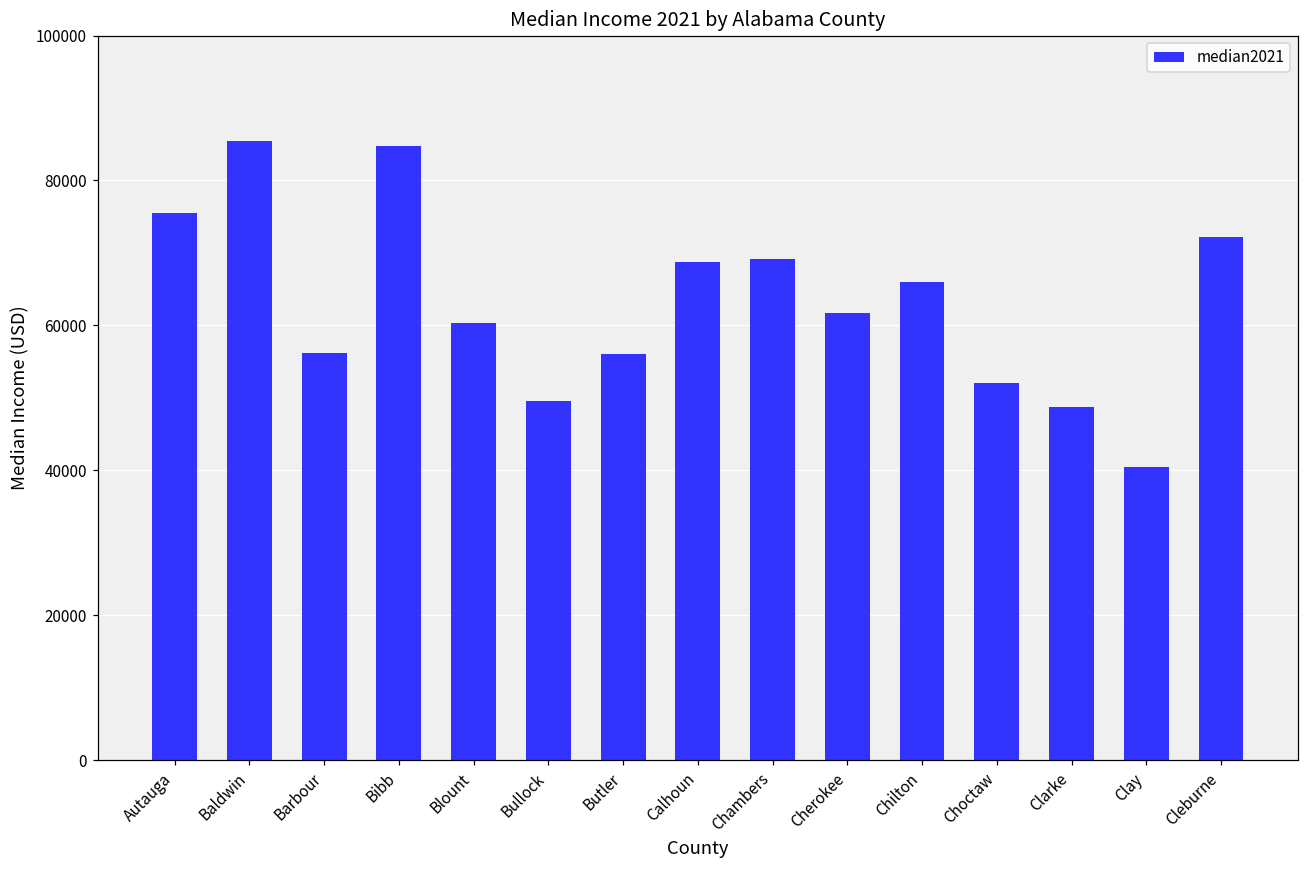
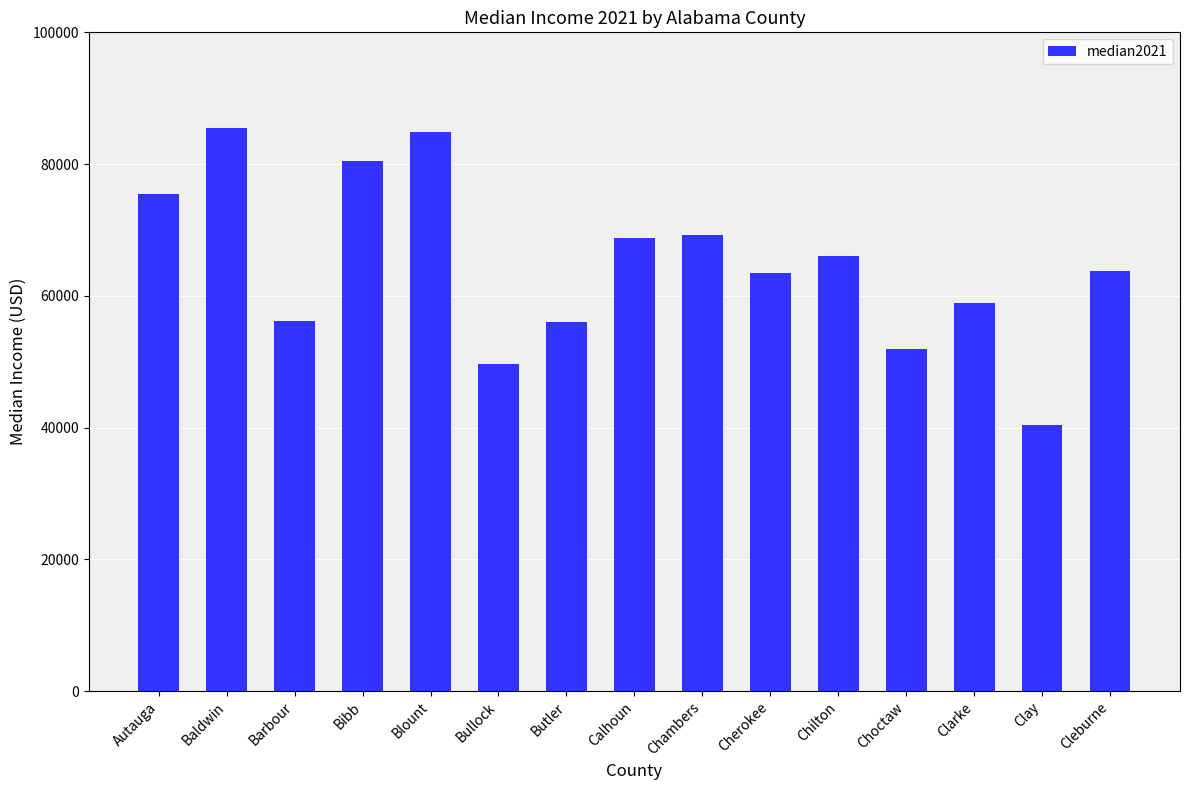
Bibb: 85000 -> 80000
Blount: 60000 -> 85000
Cherokee: 62000 -> 63000
Clarke: 49000 -> 59000
Cleburne: 72000 -> 64000
